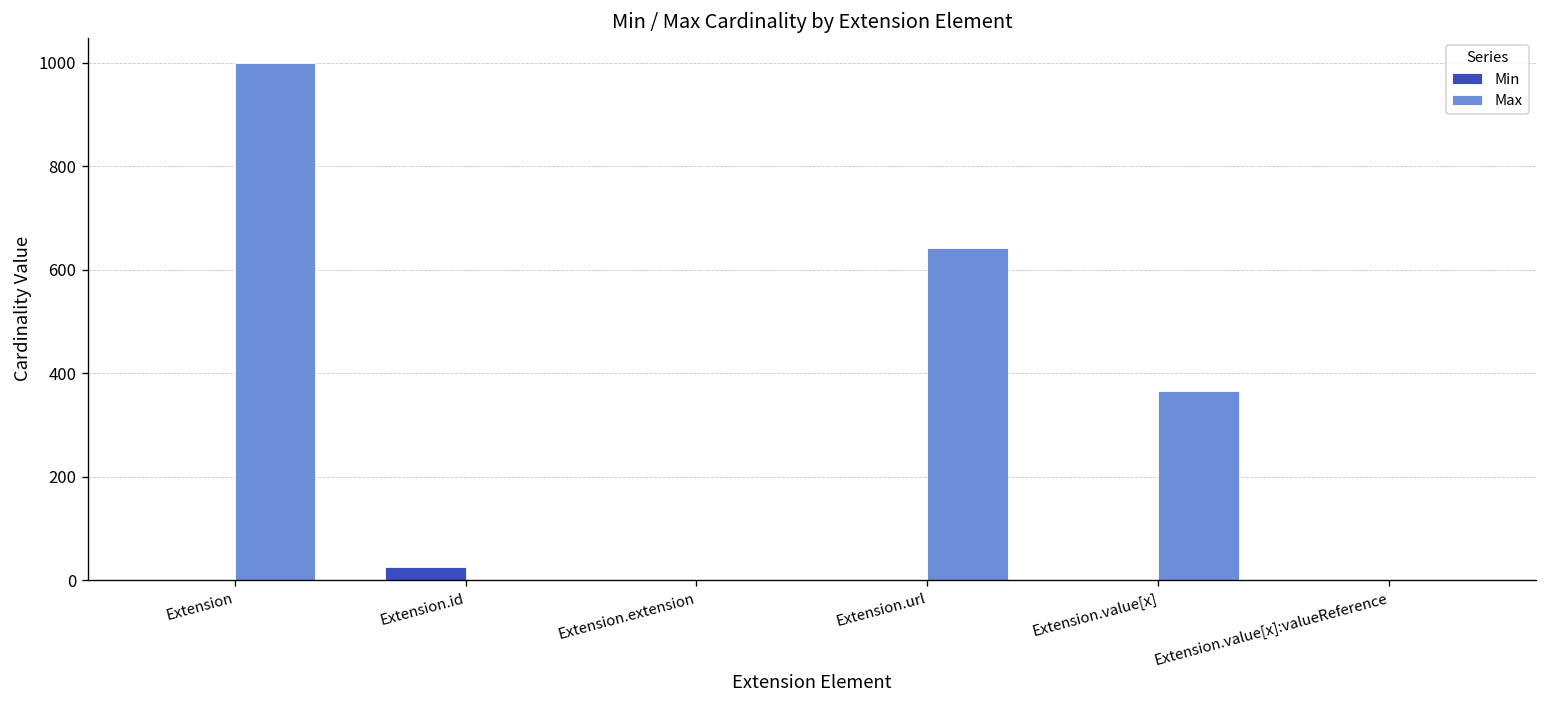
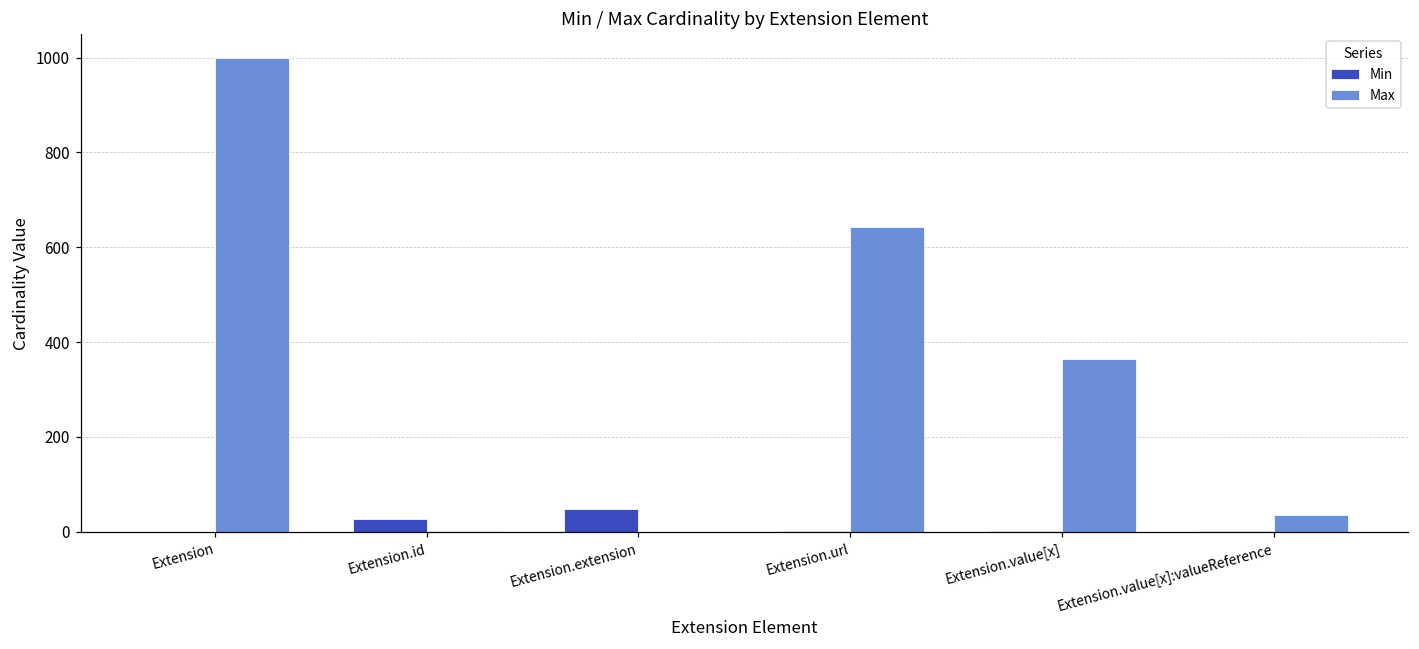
Min, Extension.extension: 0 -> 50
Max, Extension.value[x]:valueReference: 0 -> 40
